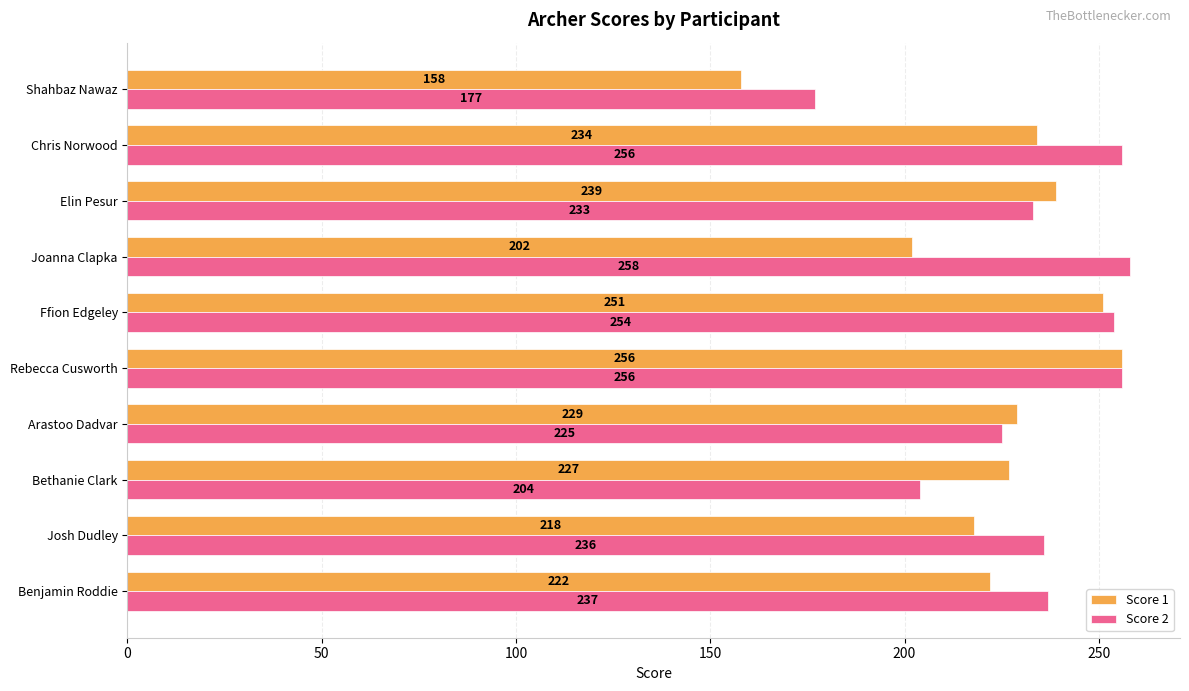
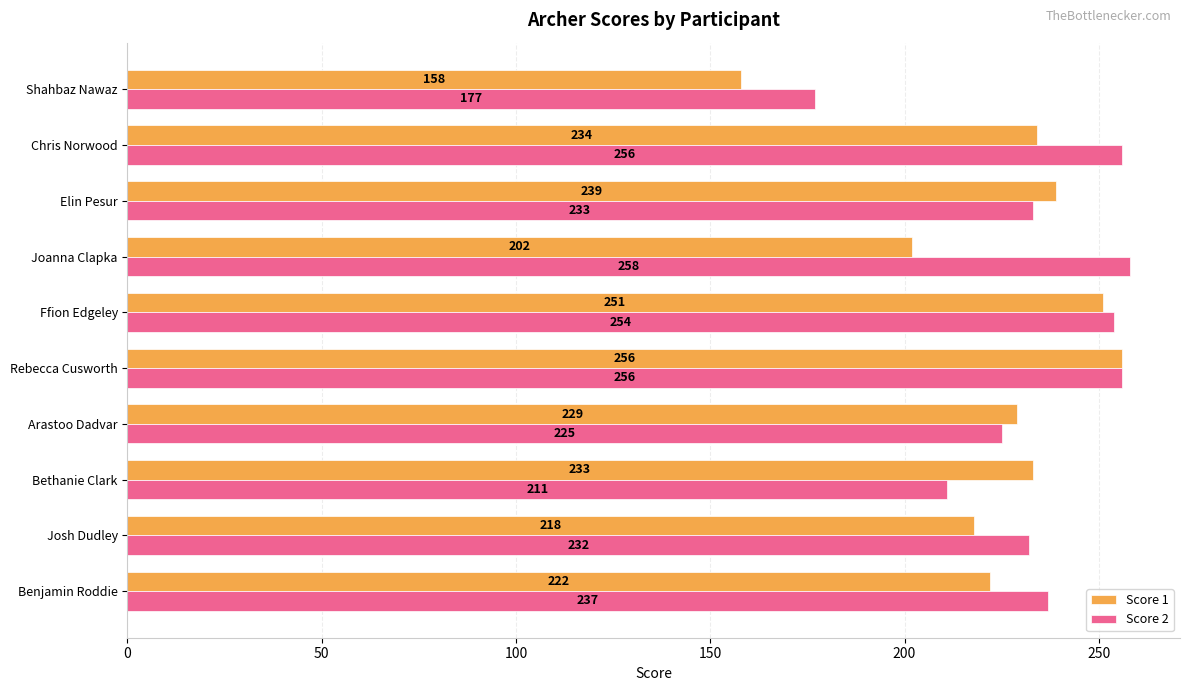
Score 1, Bethanie Clark: 227 -> 233
Score 2, Bethanie Clark: 204 -> 211
Score 2, Josh Dudley: 236 -> 232
